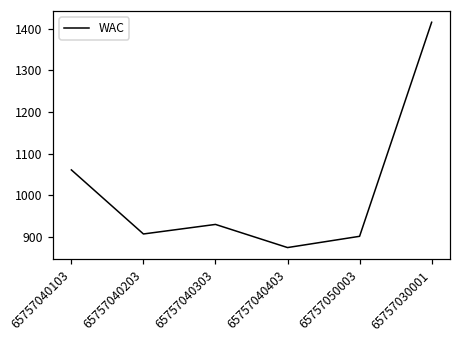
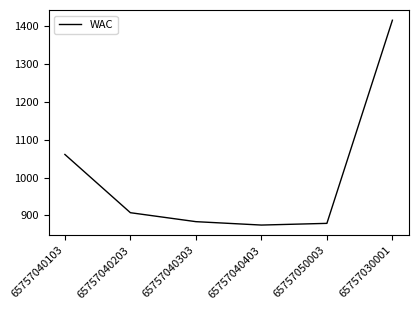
65757040303: 930 -> 880
65757050003: 900 -> 880
